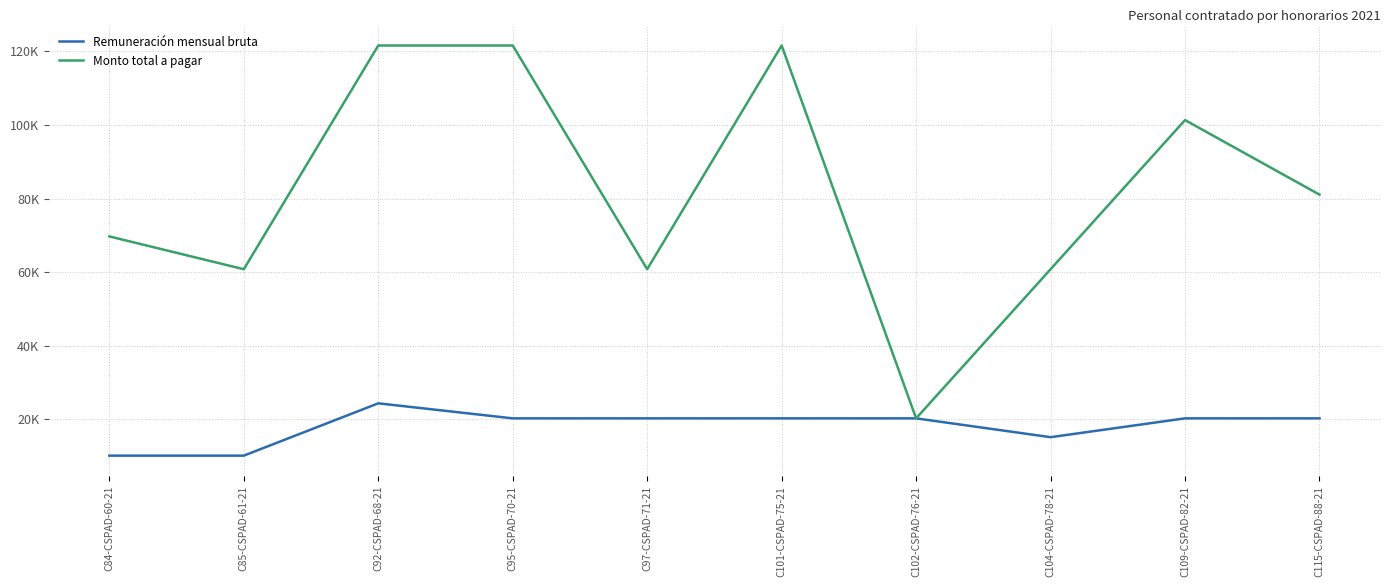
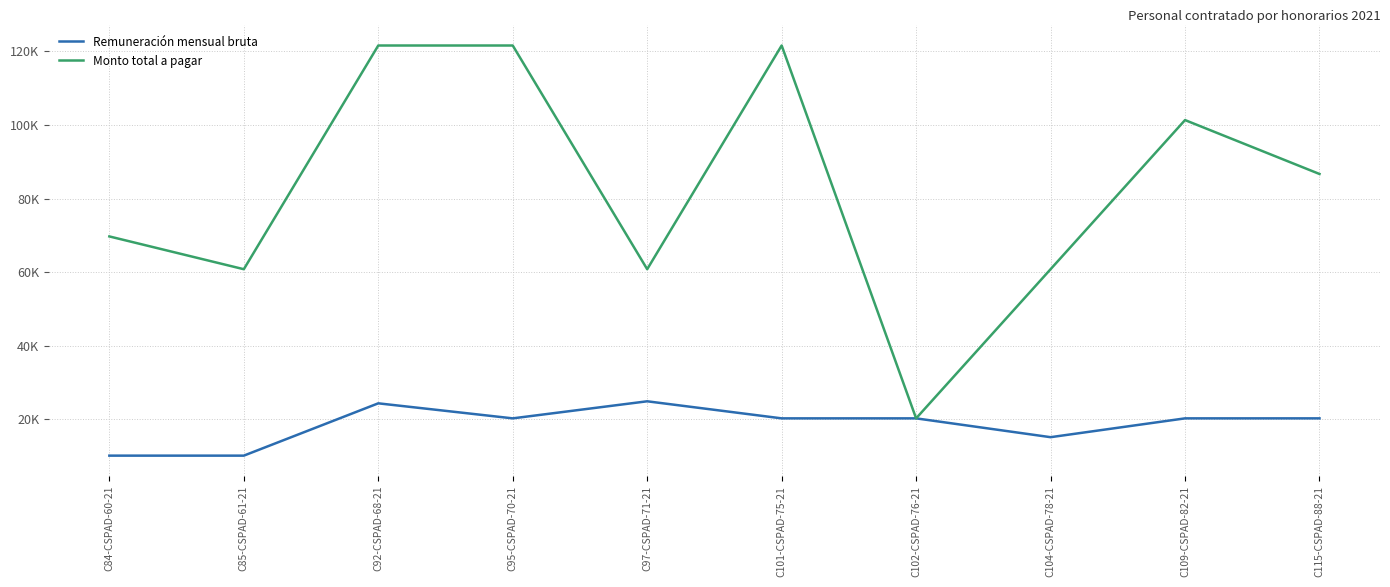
Remuneración mensual bruta, C97-CSPAD-71-21: 20000 -> 25000
Monto total a pagar, C115-CSPAD-88-21: 81000 -> 87000
